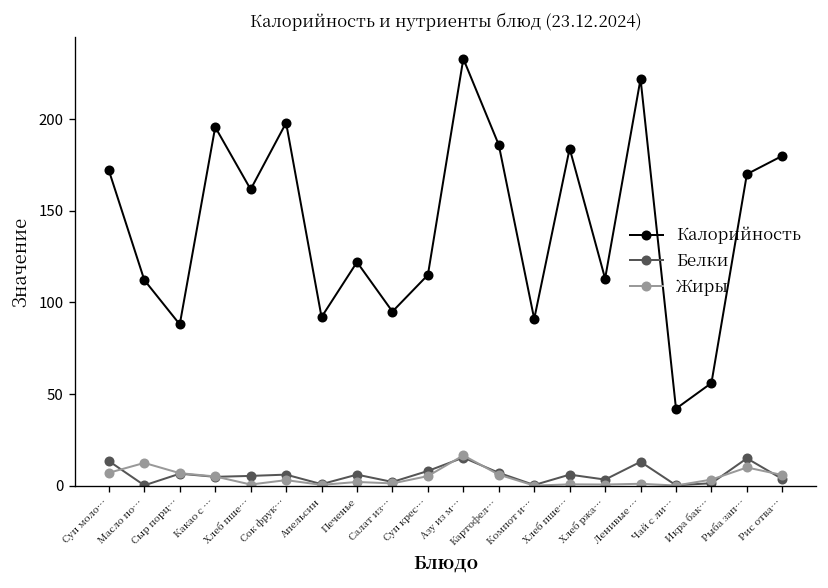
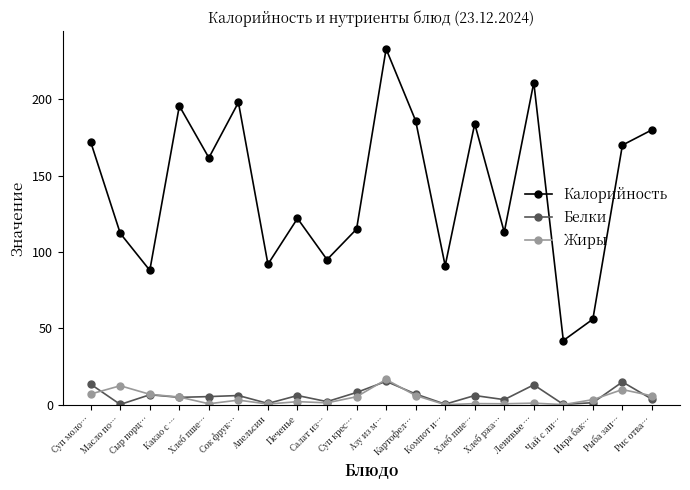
Калорийность, Ленивые …: 222 -> 211
